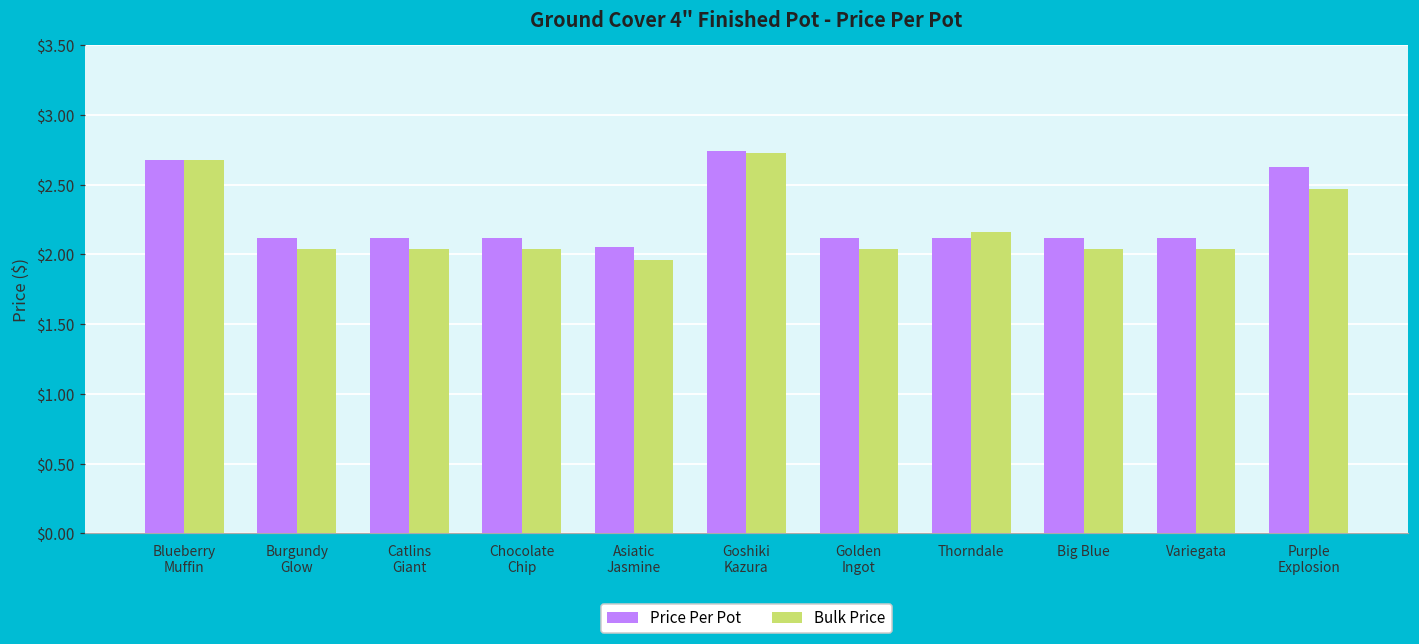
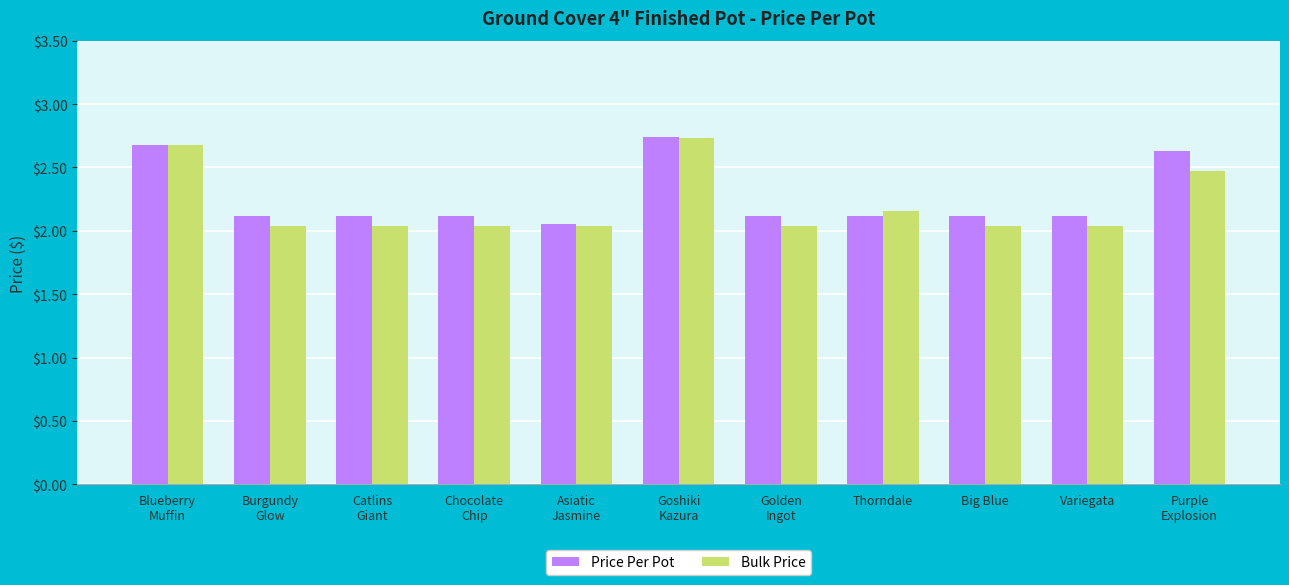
Bulk Price, Asiatic Jasmine: $1.96 -> $2.04
